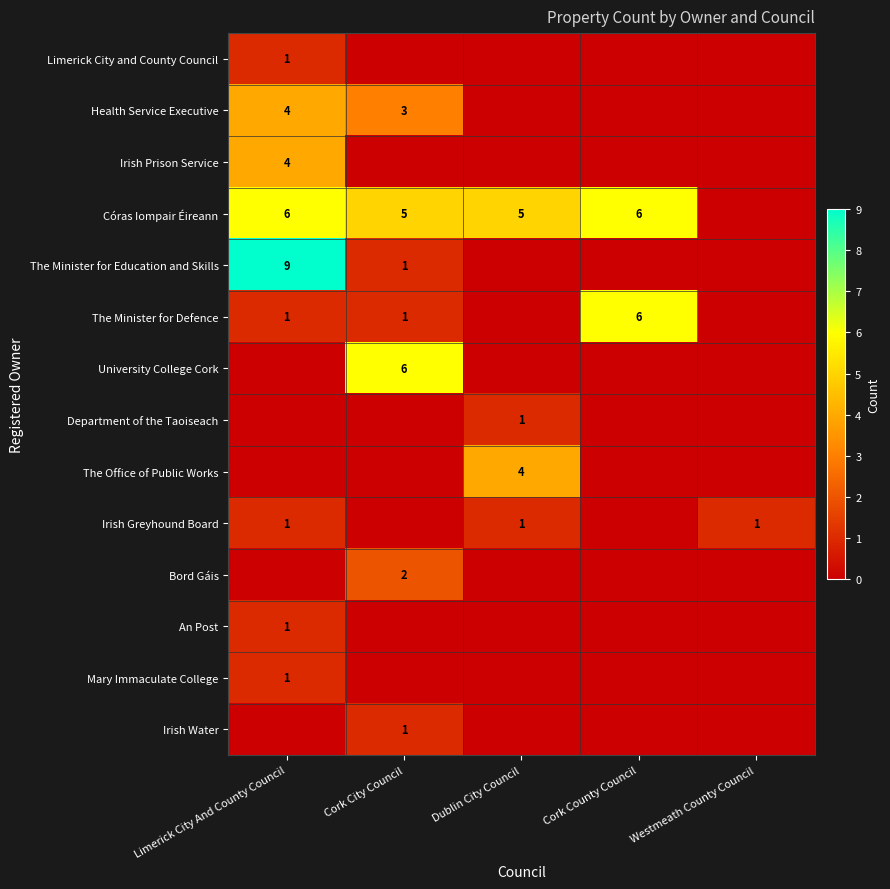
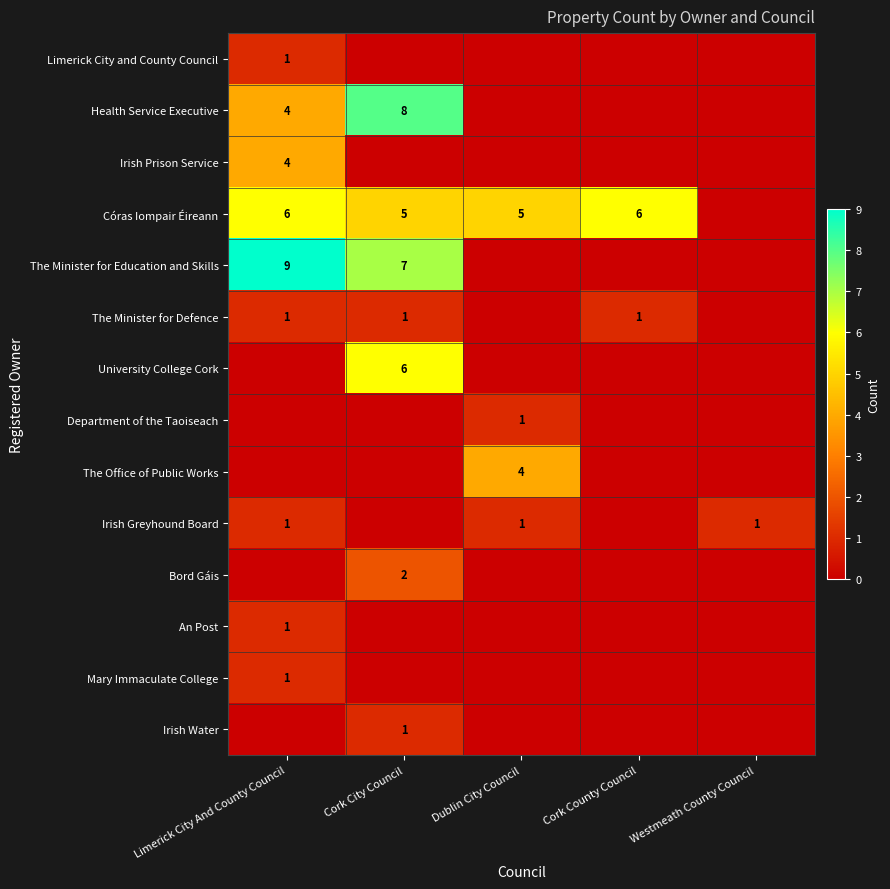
Health Service Executive, Cork City Council: 3 -> 8
The Minister for Education and Skills, Cork City Council: 1 -> 7
The Minister for Defence, Cork County Council: 6 -> 1
